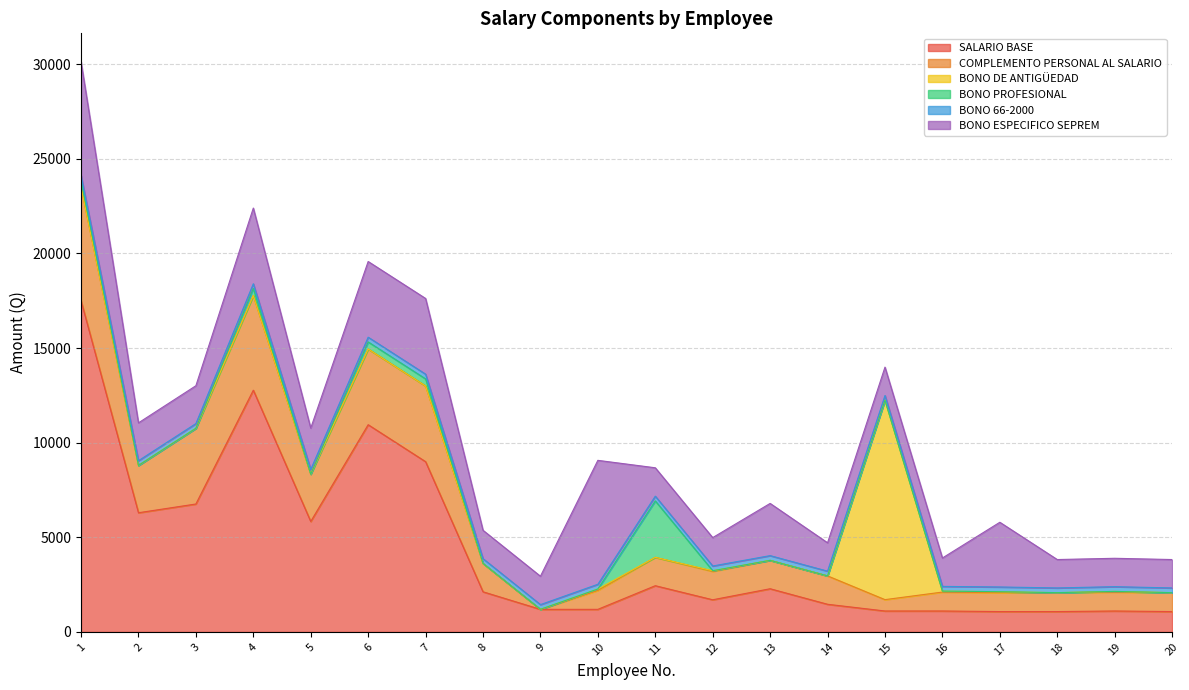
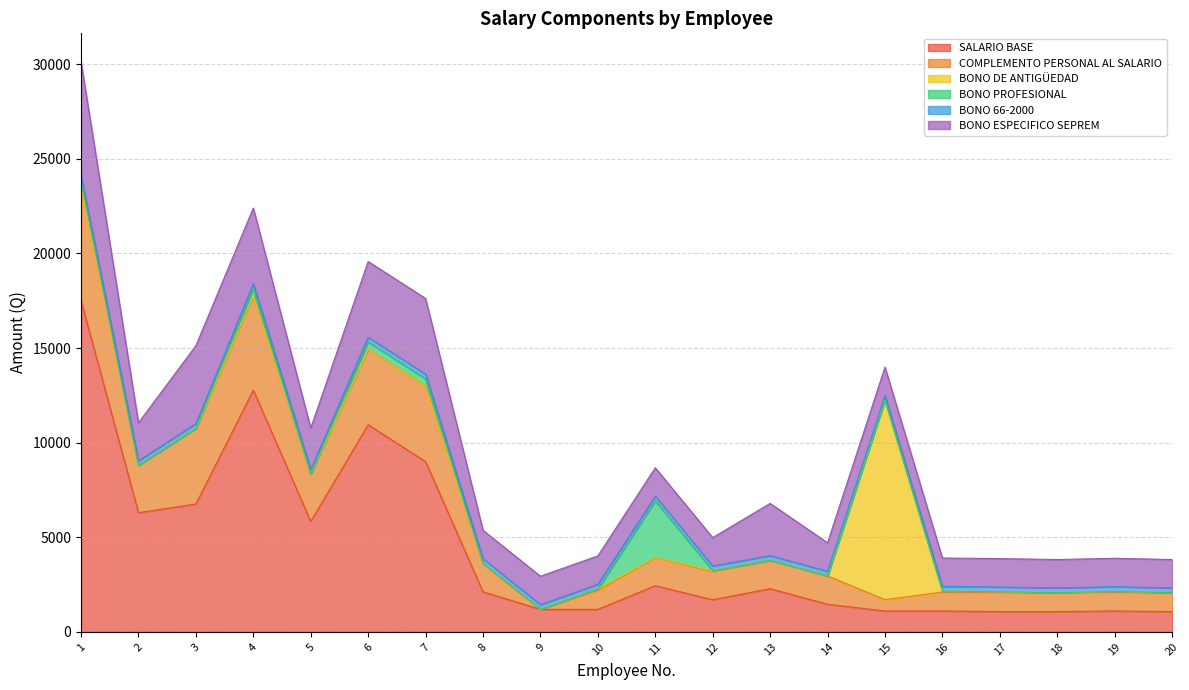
BONO ESPECIFICO SEPREM, 3: 2000 -> 4100
BONO ESPECIFICO SEPREM, 10: 6500 -> 1500
BONO ESPECIFICO SEPREM, 17: 3400 -> 1500
